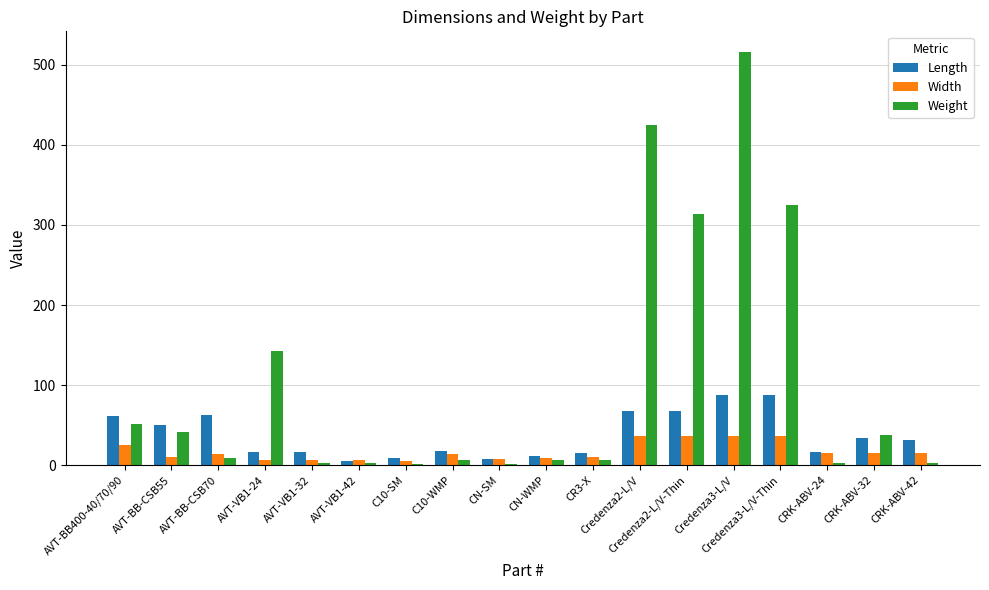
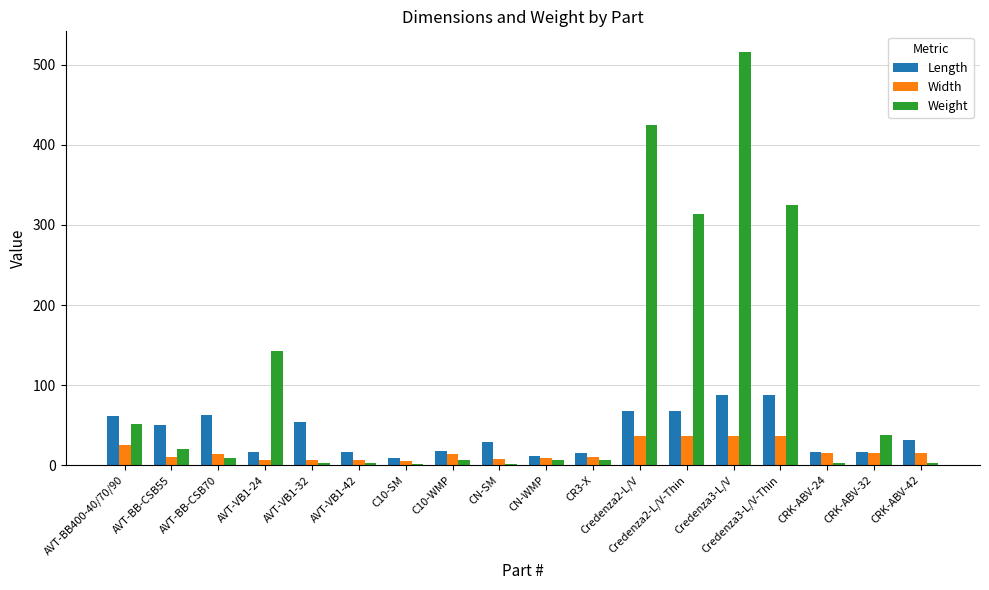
Weight, AVT-BB-CSB55: 40 -> 20
Length, AVT-VB1-32: 20 -> 50
Length, AVT-VB1-42: 10 -> 20
Length, CN-SM: 10 -> 30
Length, CRK-ABV-32: 30 -> 20
